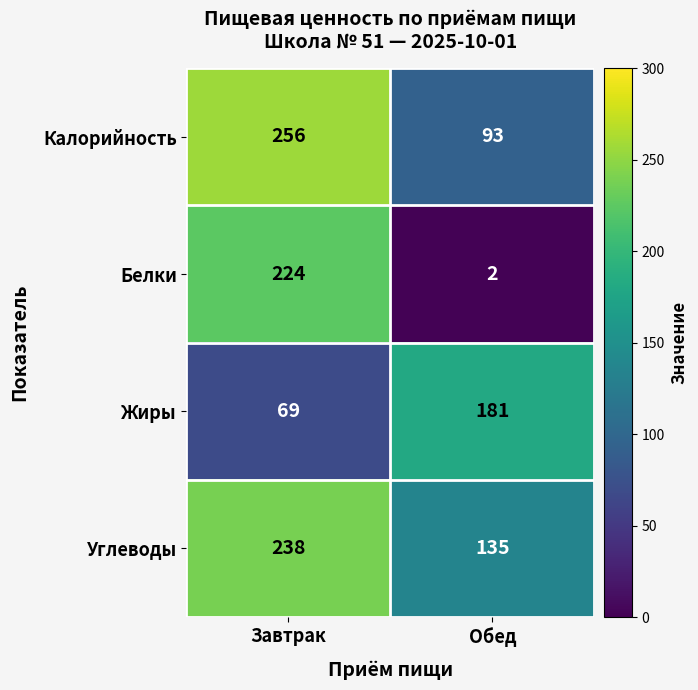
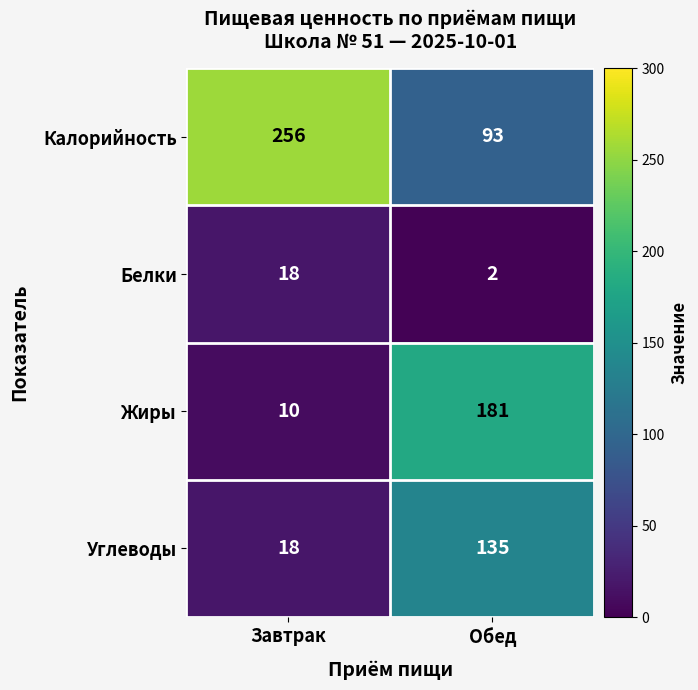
Белки, Завтрак: 224 -> 18
Жиры, Завтрак: 69 -> 10
Углеводы, Завтрак: 238 -> 18
